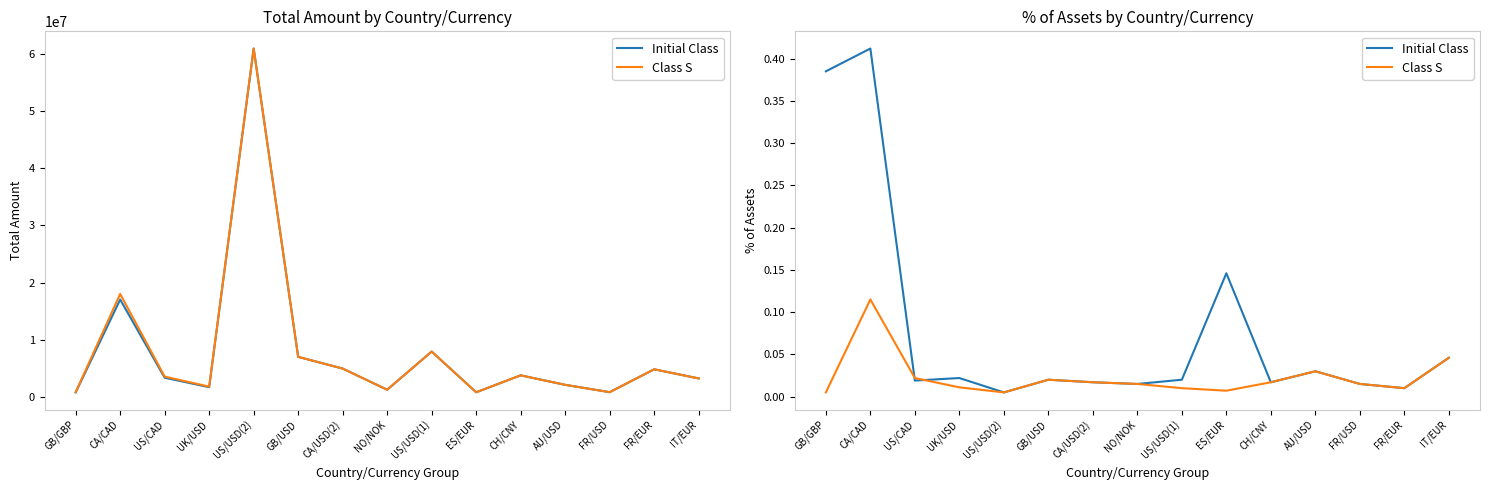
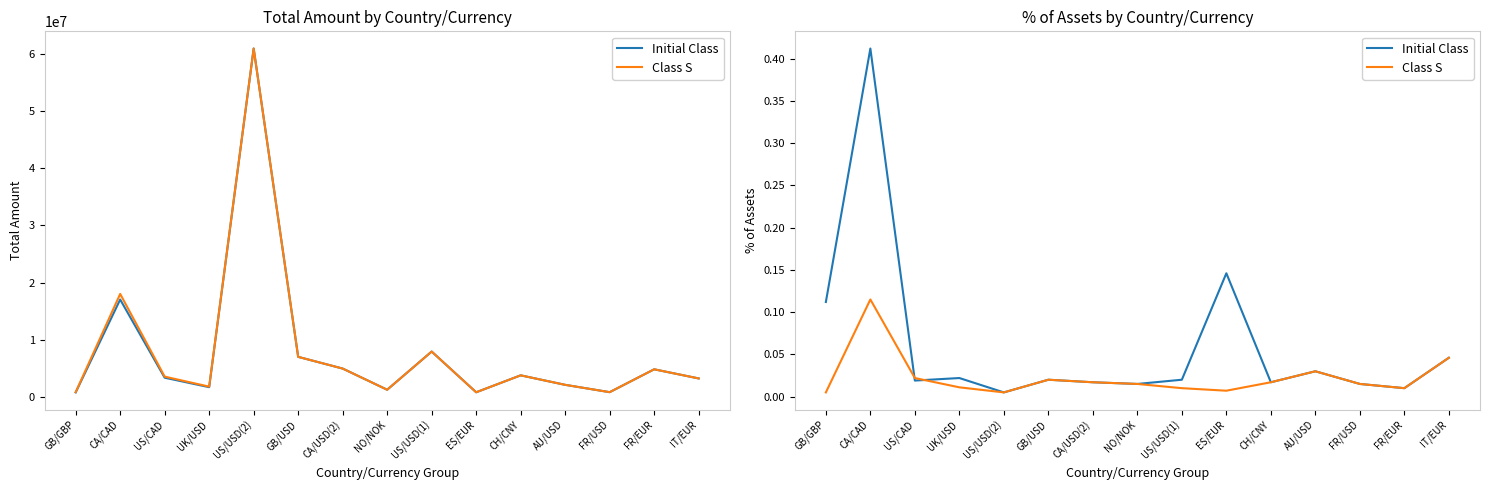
% of Assets by Country/Currency, Initial Class, GB/GBP: 0.39 -> 0.11
